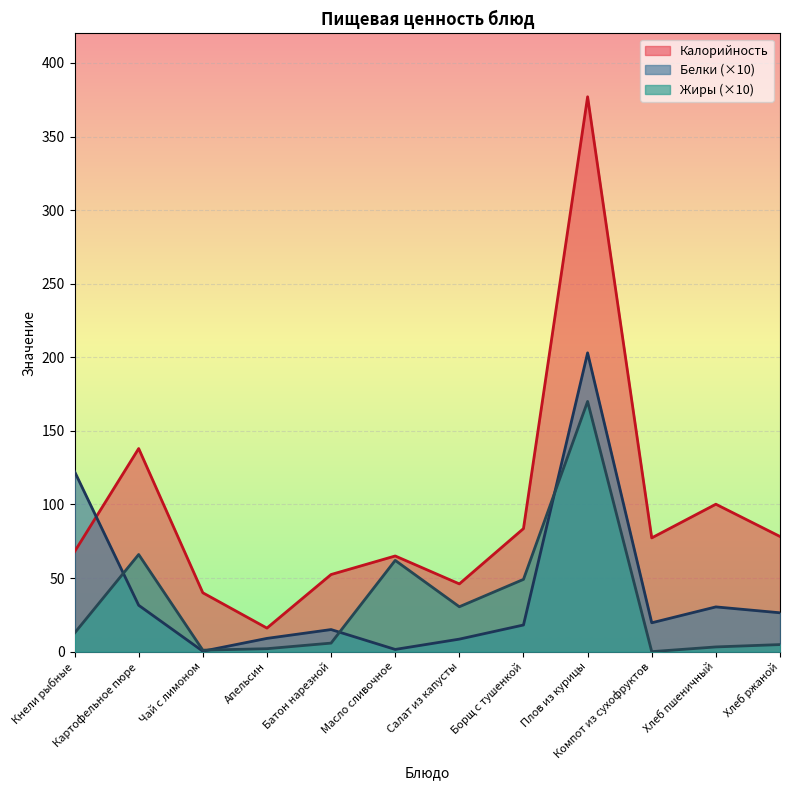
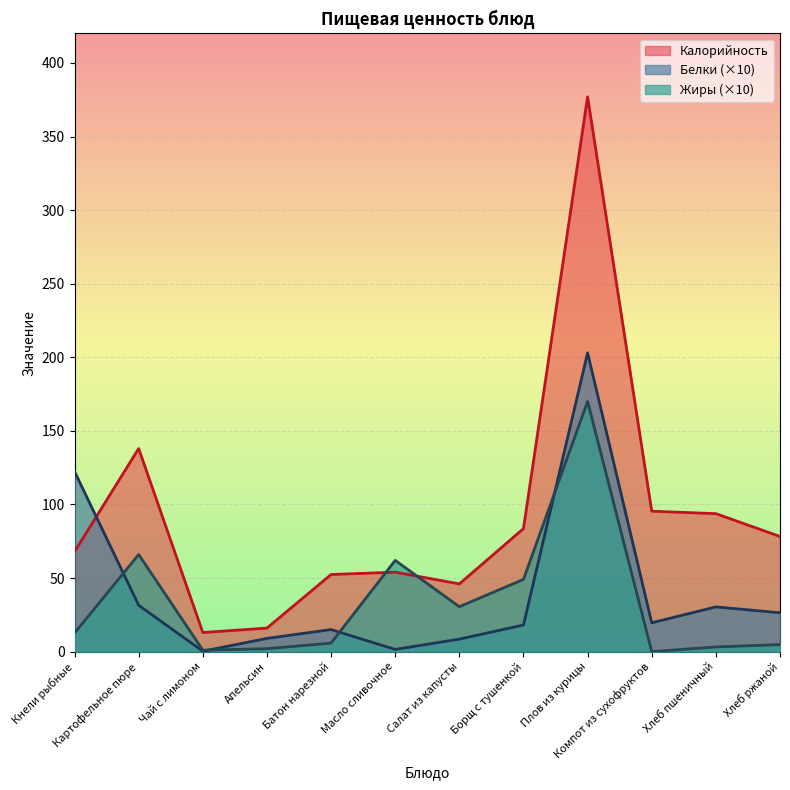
Калорийность, Чай с лимоном: 40 -> 13
Калорийность, Масло сливочное: 65 -> 54
Калорийность, Компот из сухофруктов: 77 -> 95
Калорийность, Хлеб пшеничный: 100 -> 94
